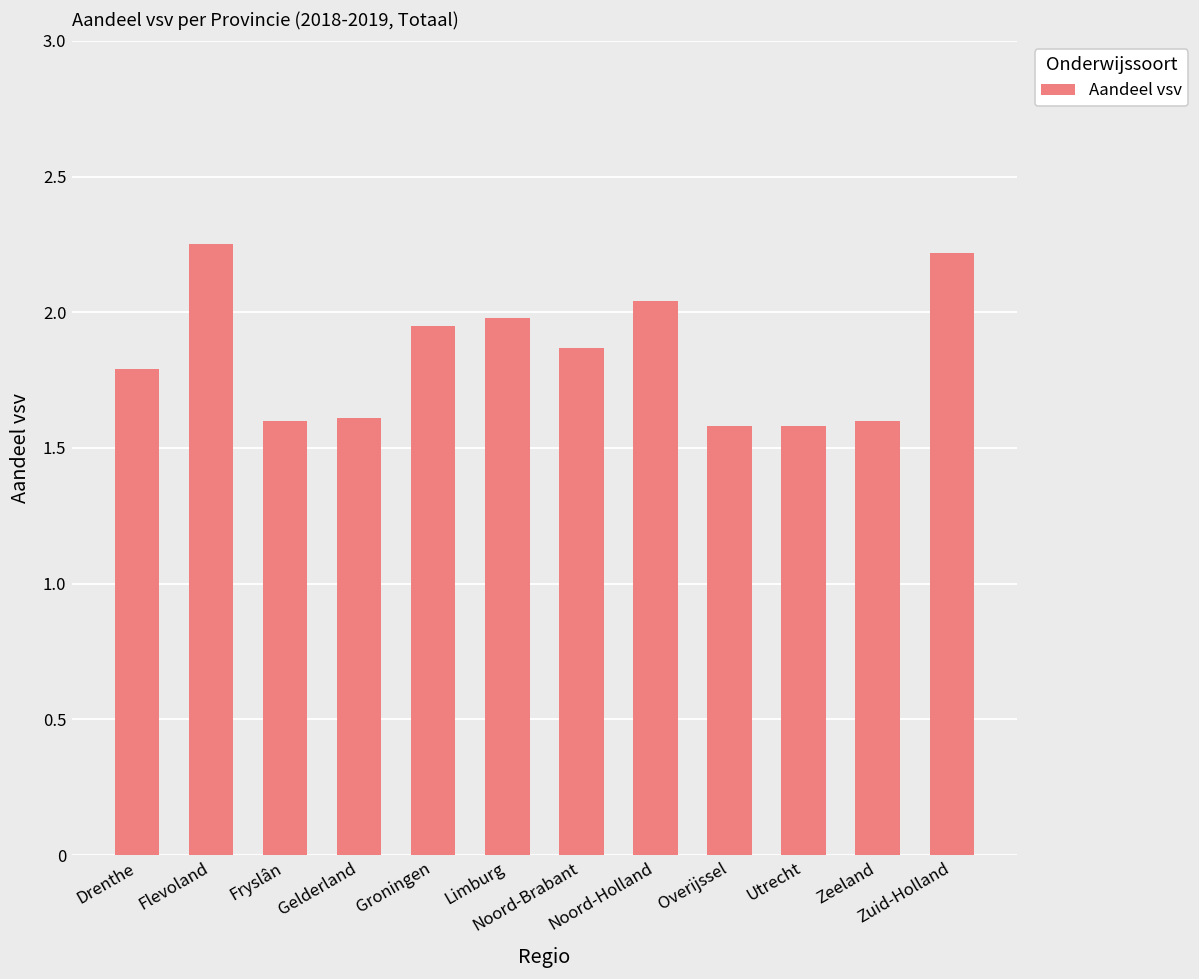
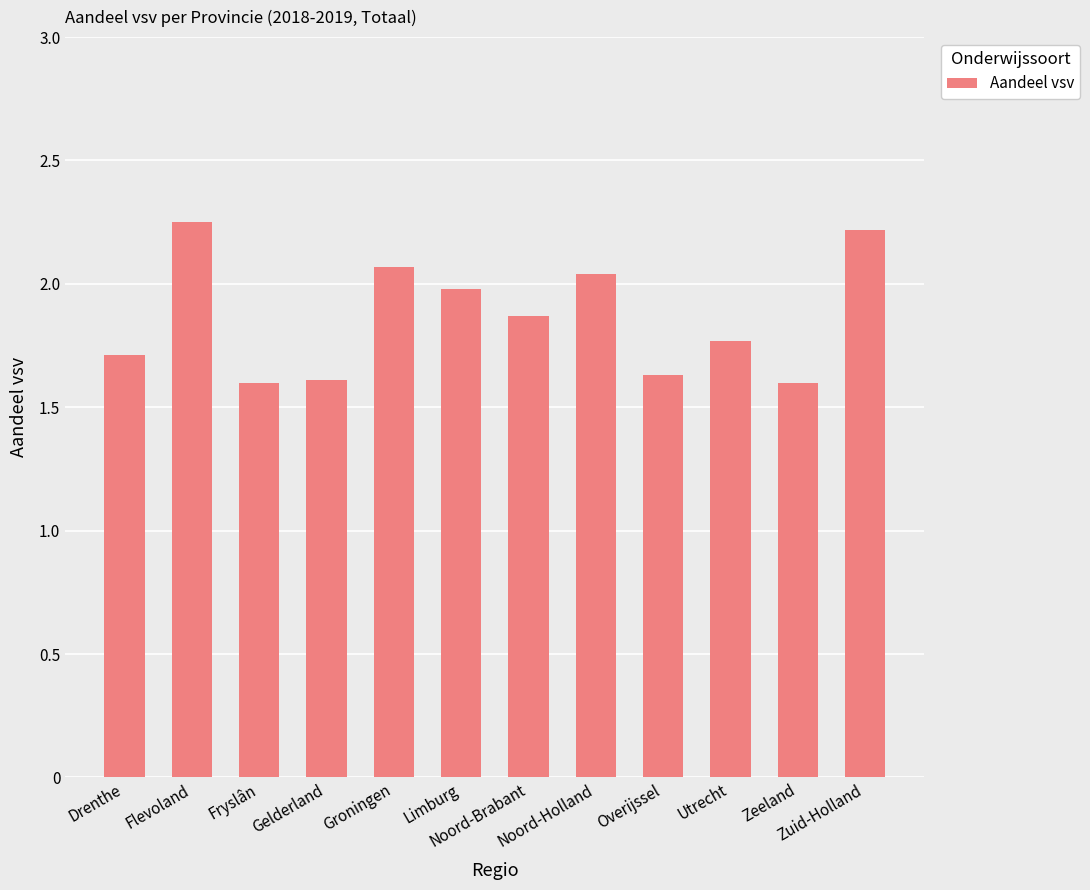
Drenthe: 1.79 -> 1.71
Groningen: 1.95 -> 2.07
Overijssel: 1.58 -> 1.63
Utrecht: 1.58 -> 1.77
